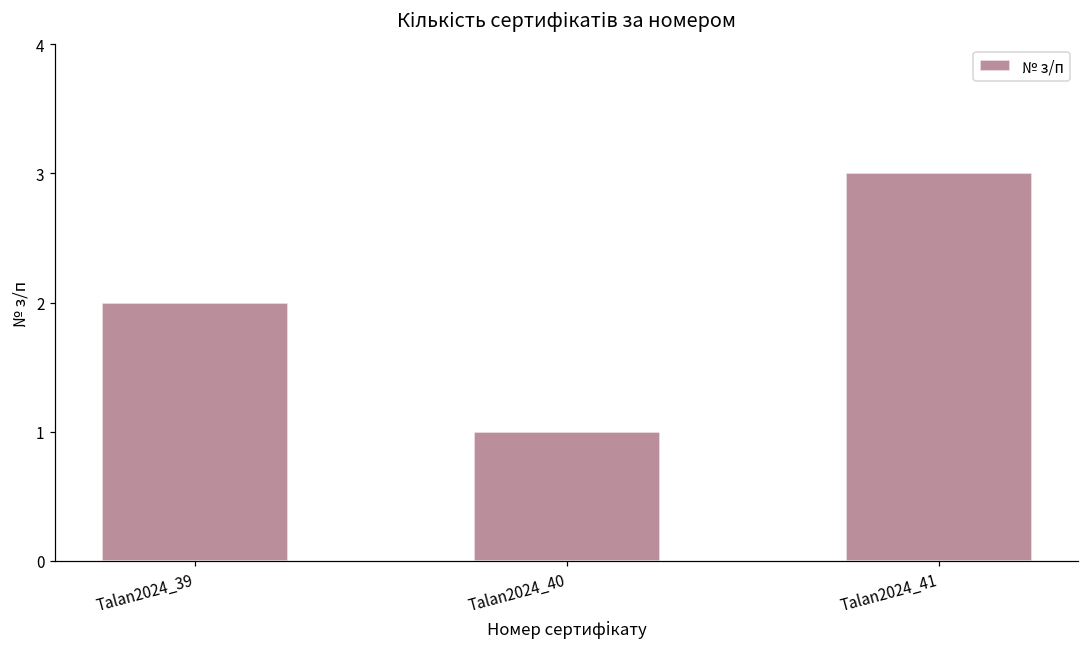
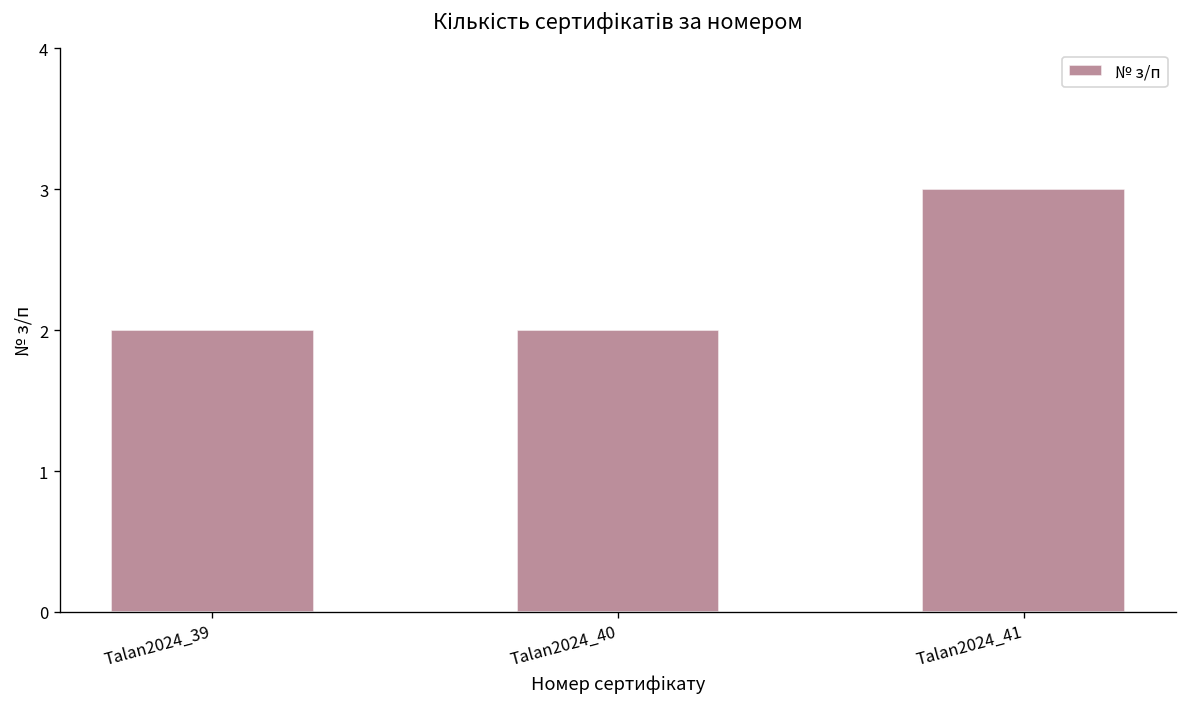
Talan2024_40: 1 -> 2
